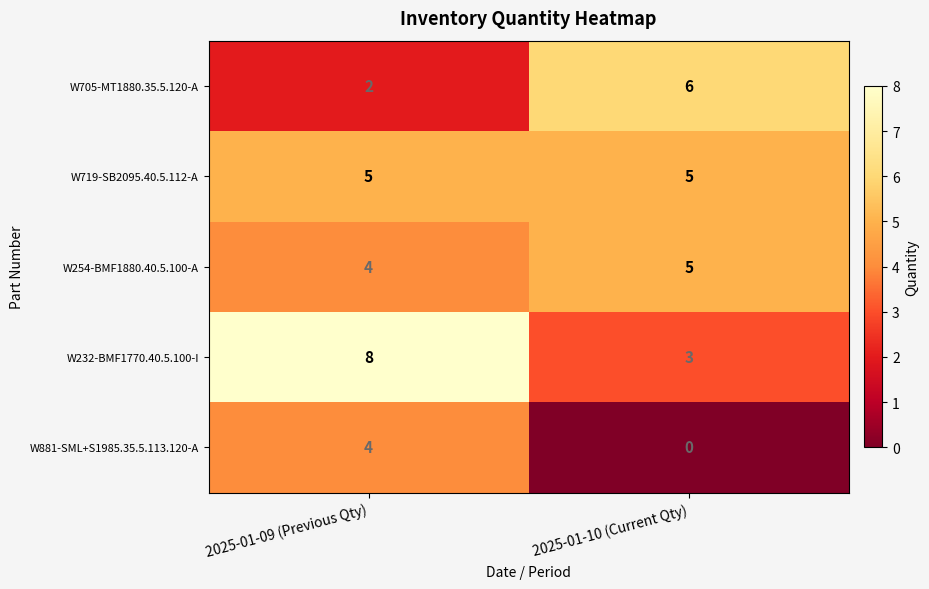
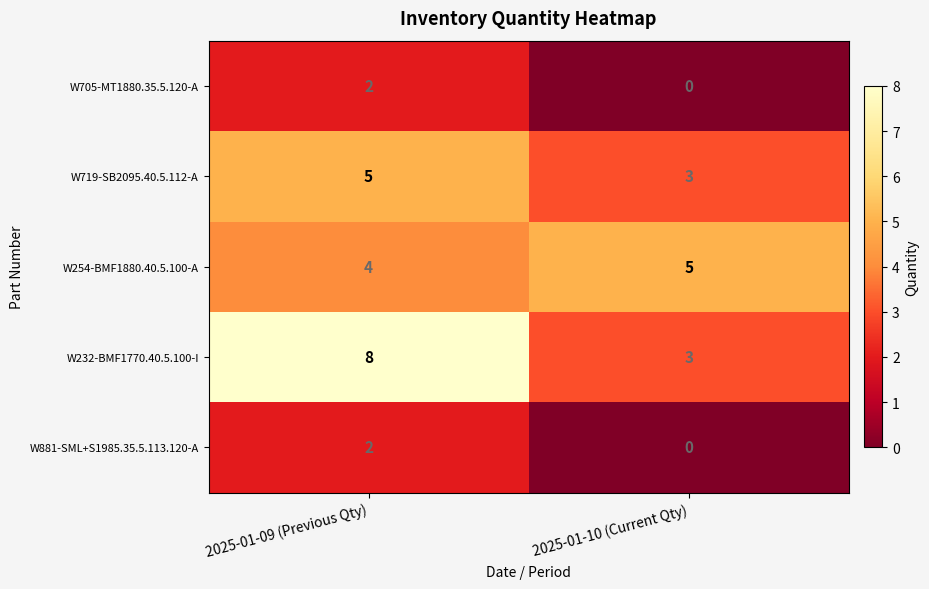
W705-MT1880.35.5.120-A, 2025-01-10 (Current Qty): 6 -> 0
W719-SB2095.40.5.112-A, 2025-01-10 (Current Qty): 5 -> 3
W881-SML+S1985.35.5.113.120-A, 2025-01-09 (Previous Qty): 4 -> 2
